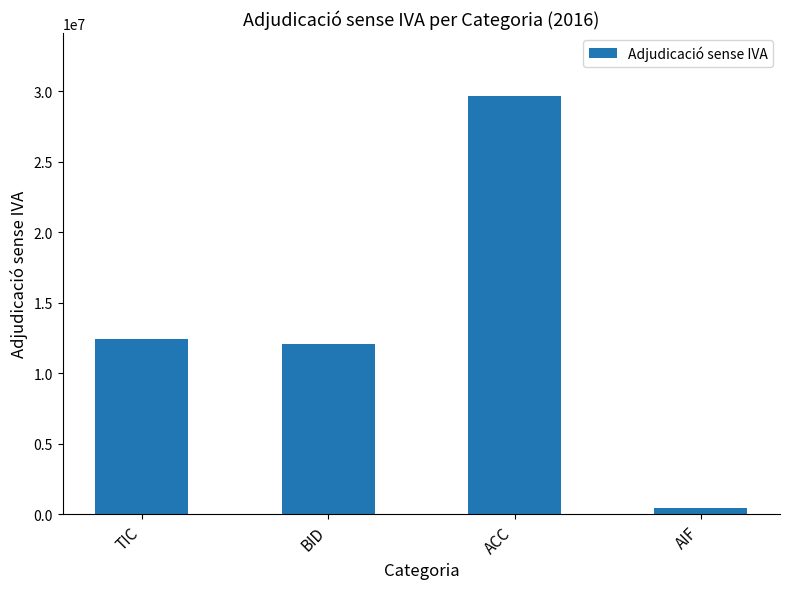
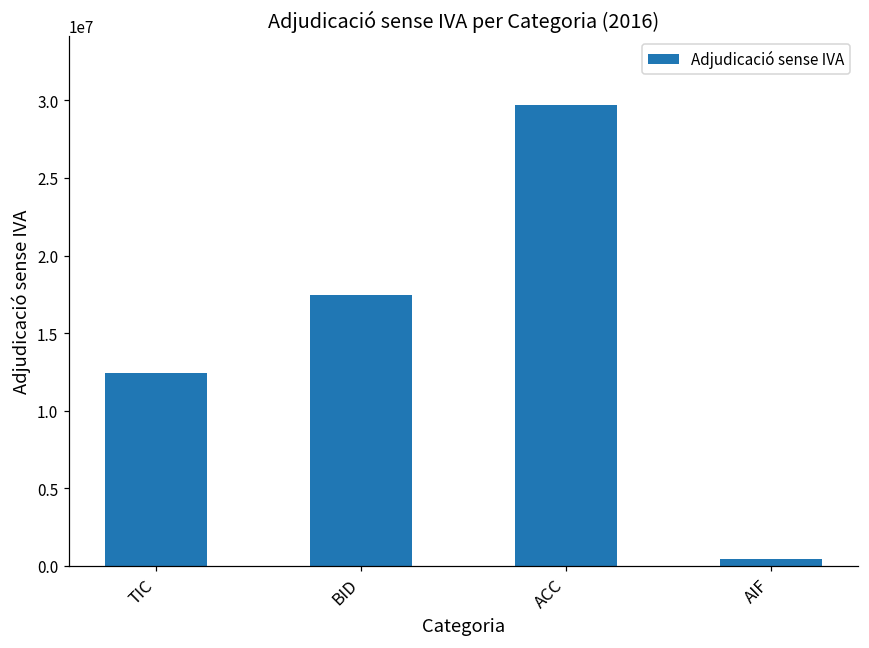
BID: 12100000 -> 17500000
